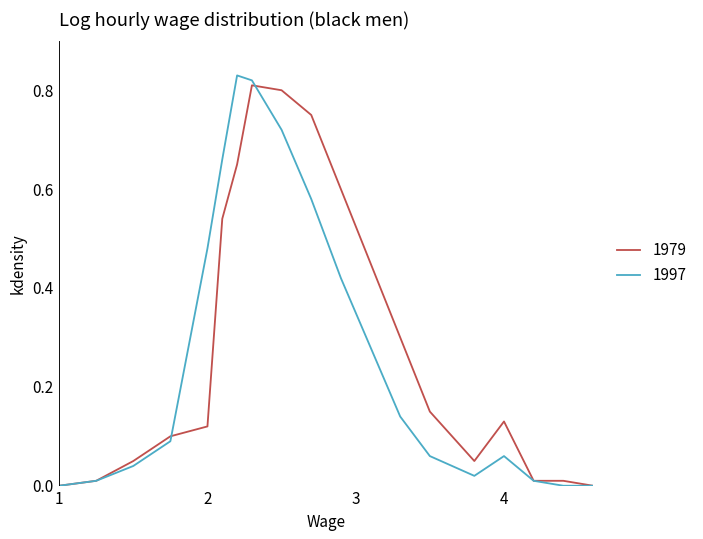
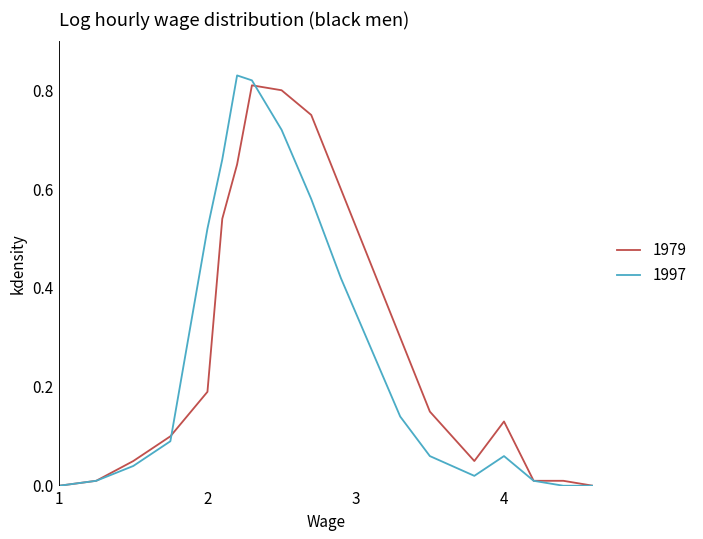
1979, 2: 0.12 -> 0.19
1997, 2: 0.48 -> 0.52
